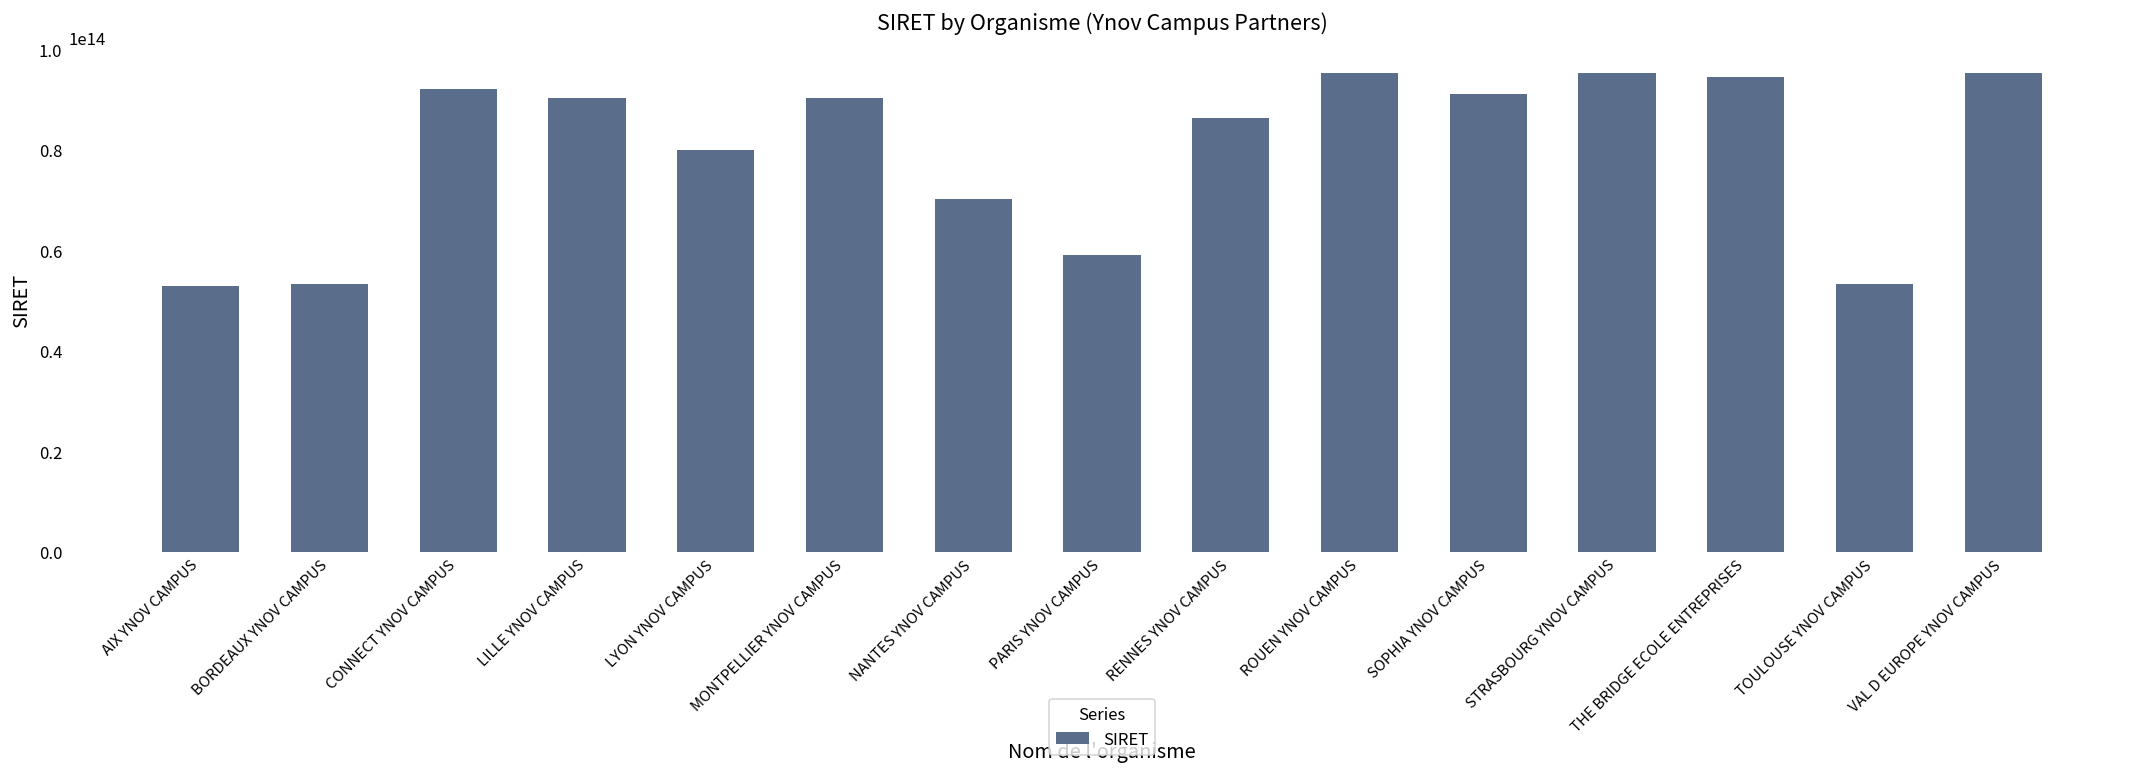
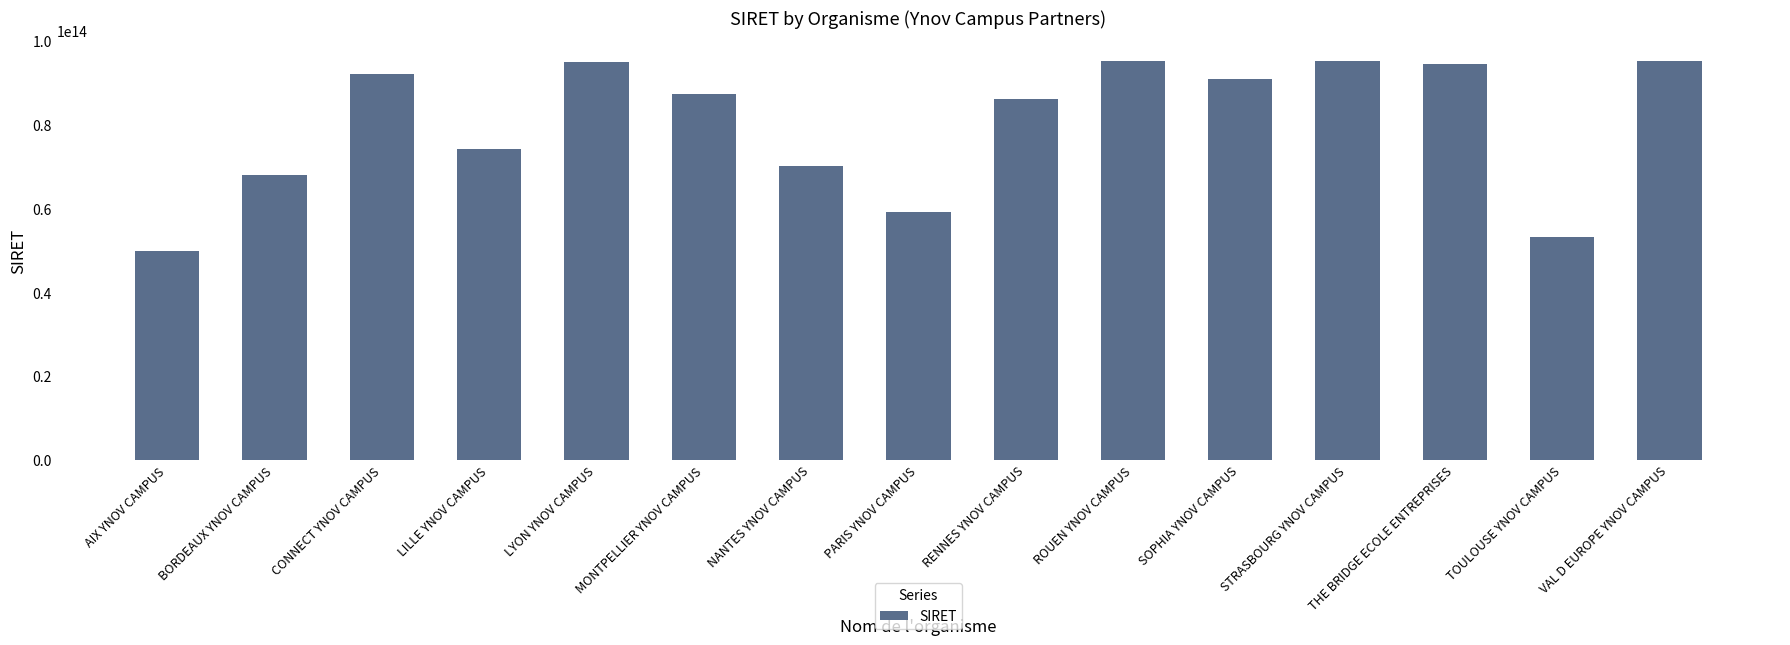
AIX YNOV CAMPUS: 53000000000000 -> 50000000000000
BORDEAUX YNOV CAMPUS: 53000000000000 -> 68000000000000
LILLE YNOV CAMPUS: 90000000000000 -> 74000000000000
LYON YNOV CAMPUS: 80000000000000 -> 95000000000000
MONTPELLIER YNOV CAMPUS: 90000000000000 -> 87000000000000
